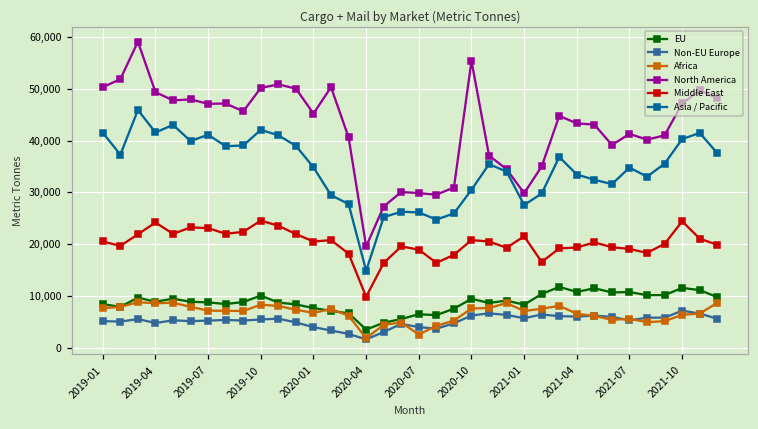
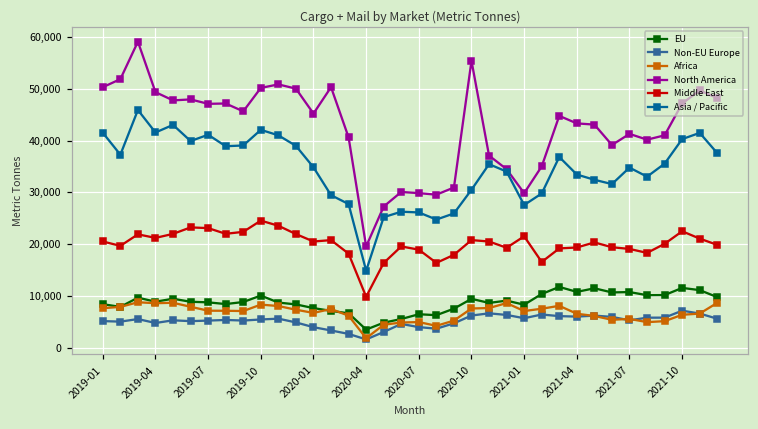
Middle East, 2019-04: 24,000 -> 21,000
Africa, 2020-07: 3,000 -> 5,000
Middle East, 2021-10: 24,000 -> 22,000
